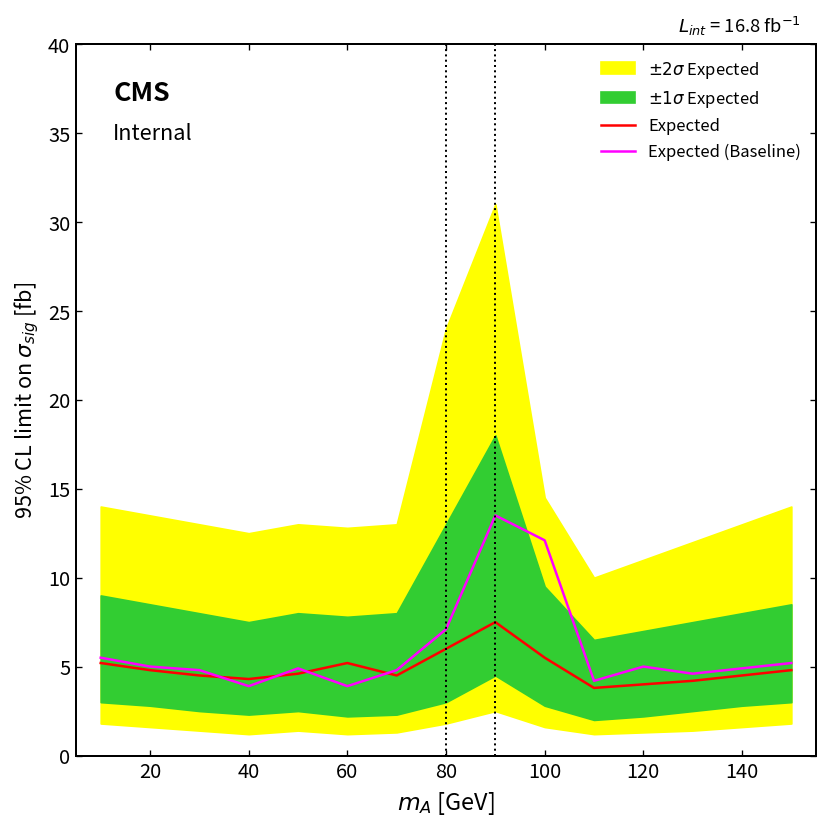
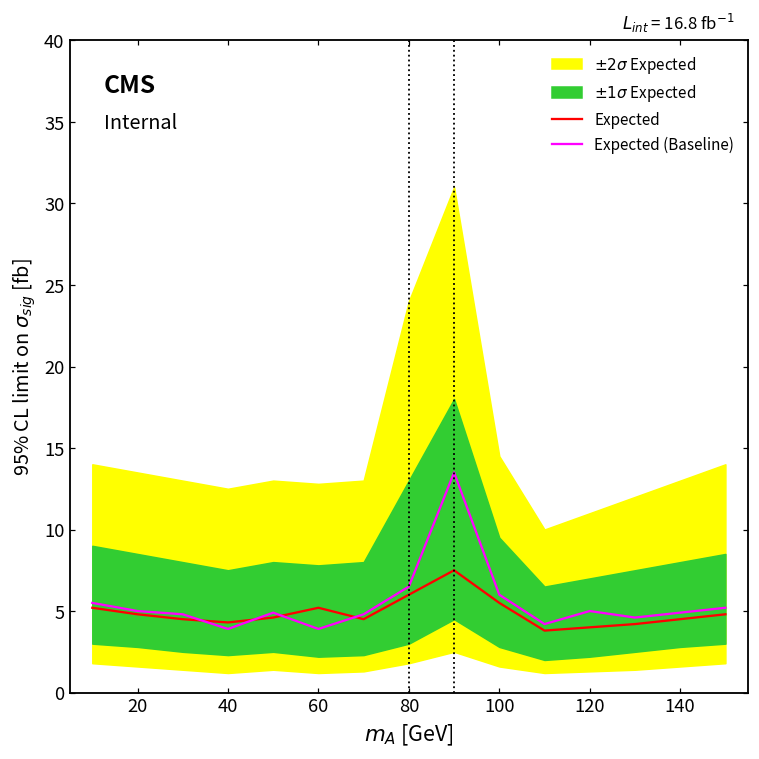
Expected (Baseline), 80: 7.1 -> 6.5
Expected (Baseline), 100: 12.1 -> 6.0
